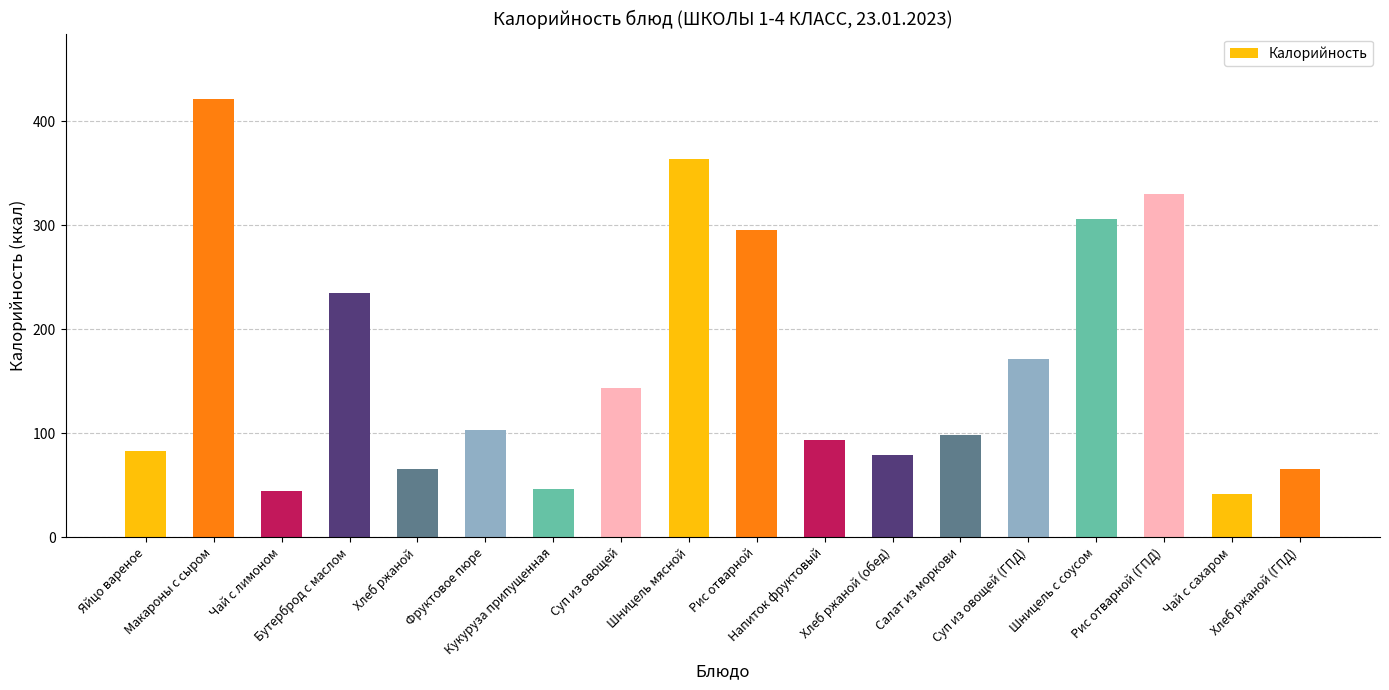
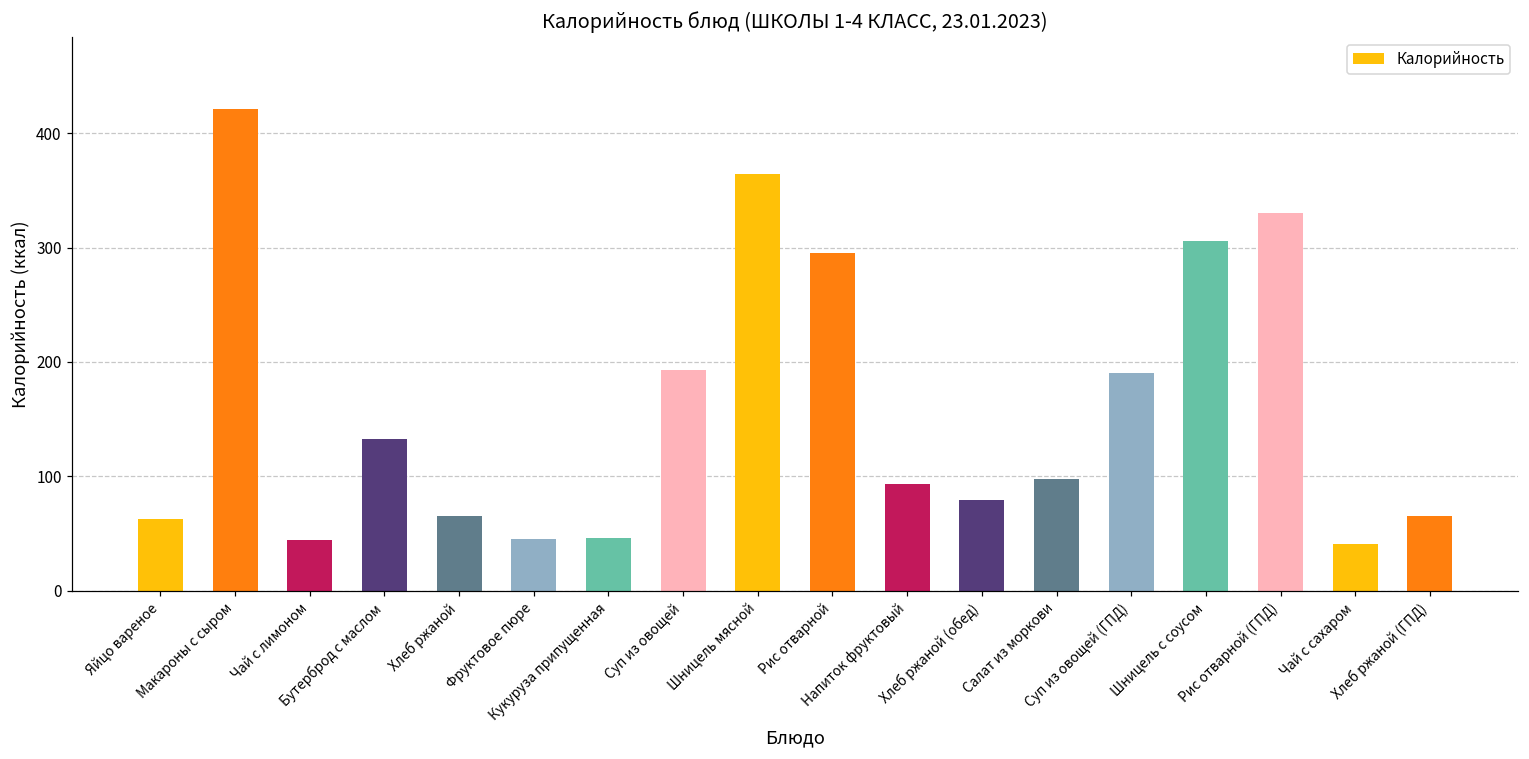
Яйцо вареное: 83 -> 63
Бутерброд с маслом: 235 -> 133
Фруктовое пюре: 103 -> 45
Суп из овощей: 143 -> 193
Суп из овощей (ГПД): 171 -> 190
